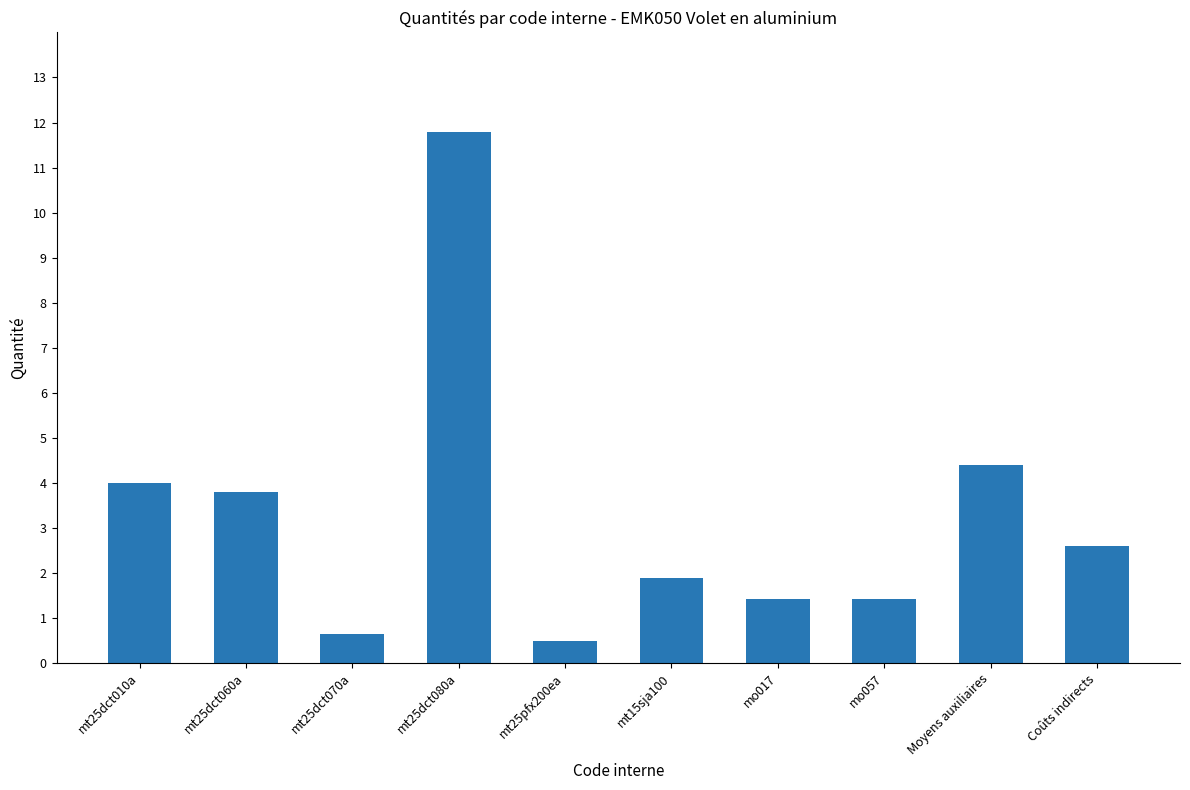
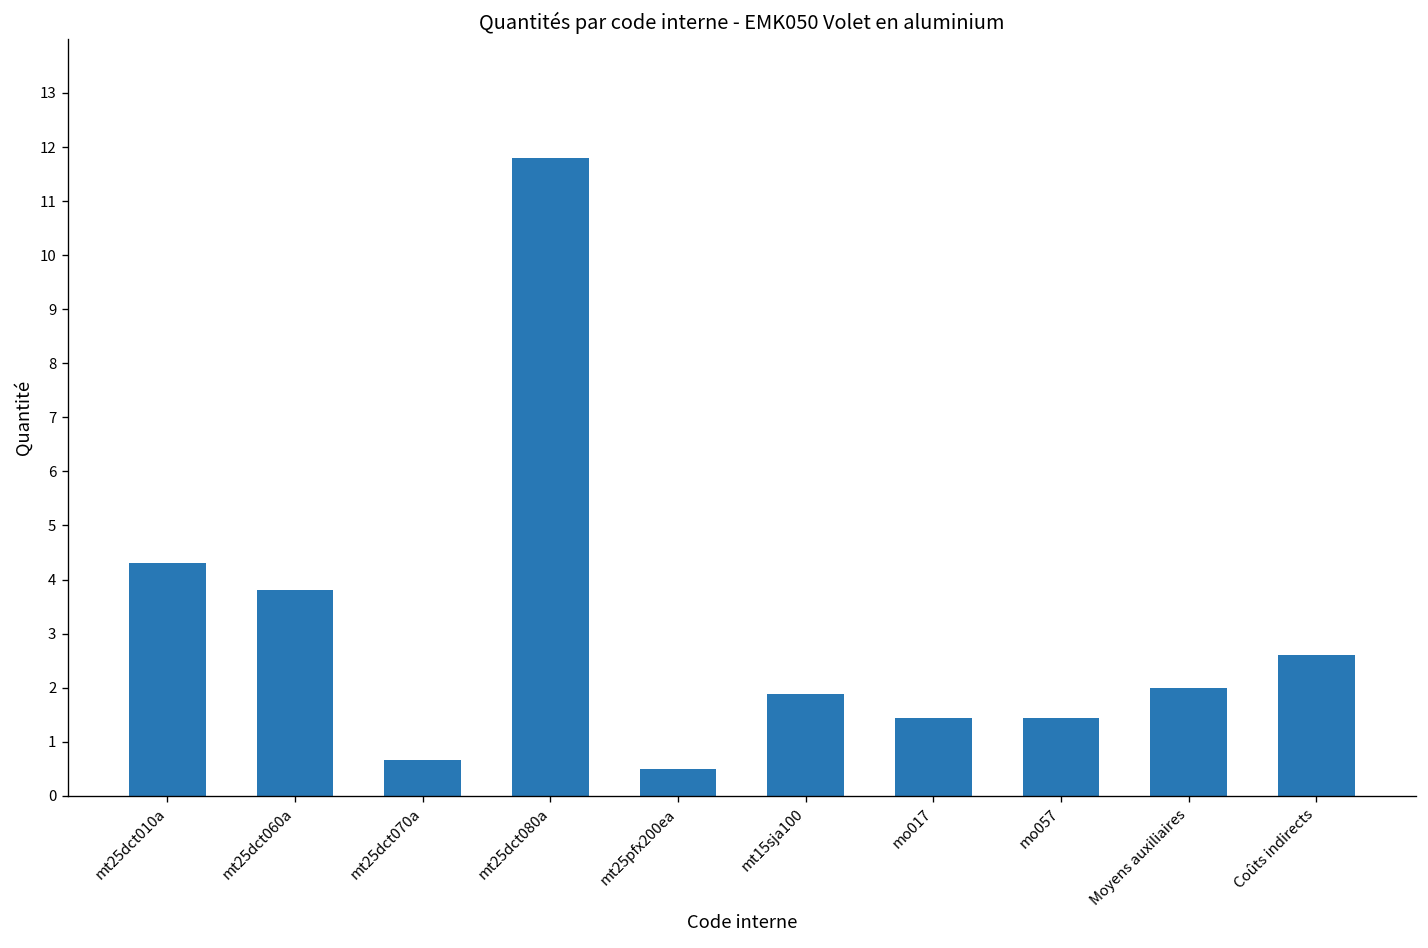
mt25dct010a: 4.0 -> 4.3
Moyens auxiliaires: 4.4 -> 2.0
